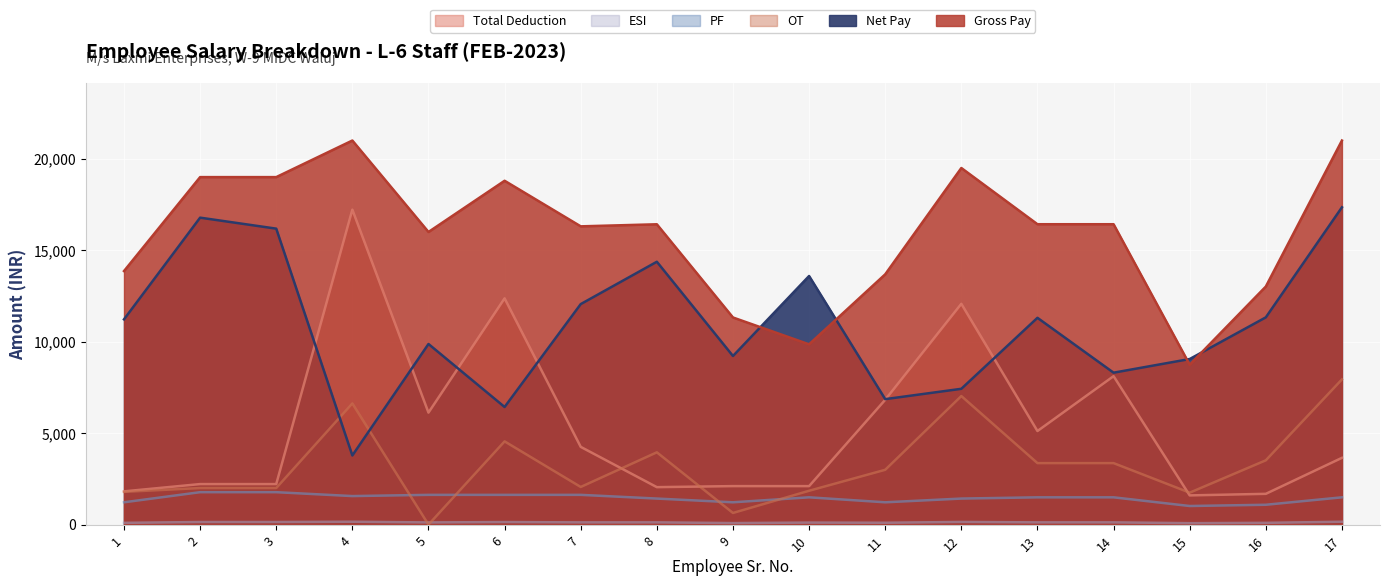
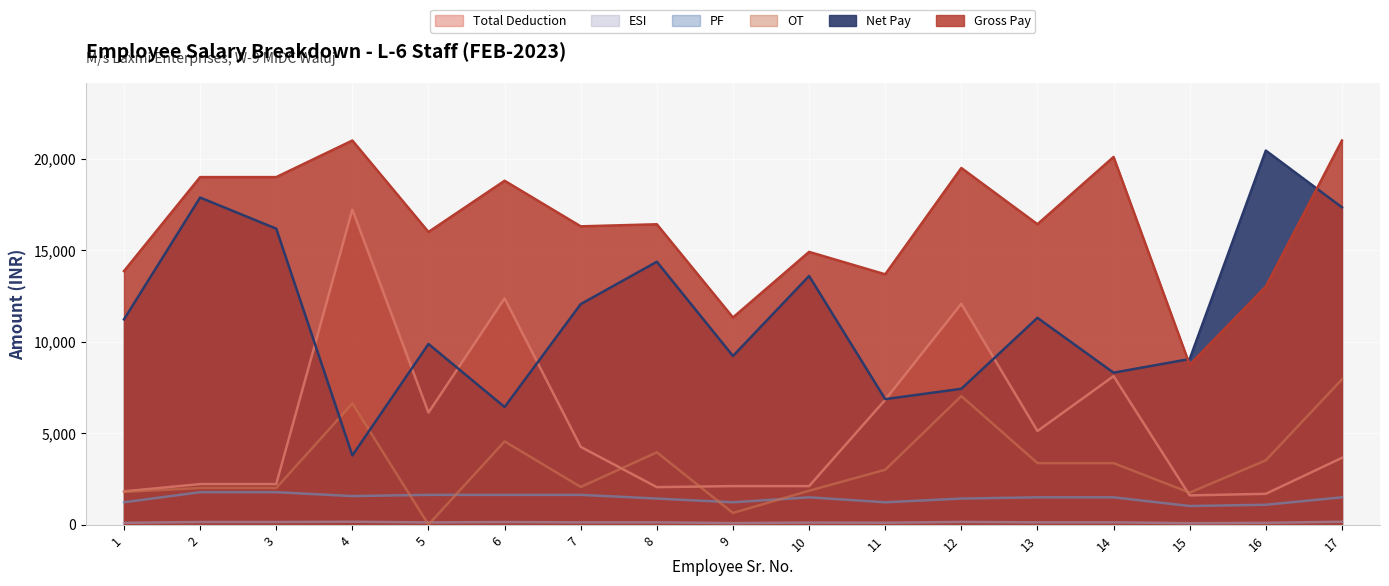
Net Pay, 2: 16,800 -> 17,900
Gross Pay, 10: 9,900 -> 14,900
Gross Pay, 14: 16,400 -> 20,100
Net Pay, 16: 11,300 -> 20,500
